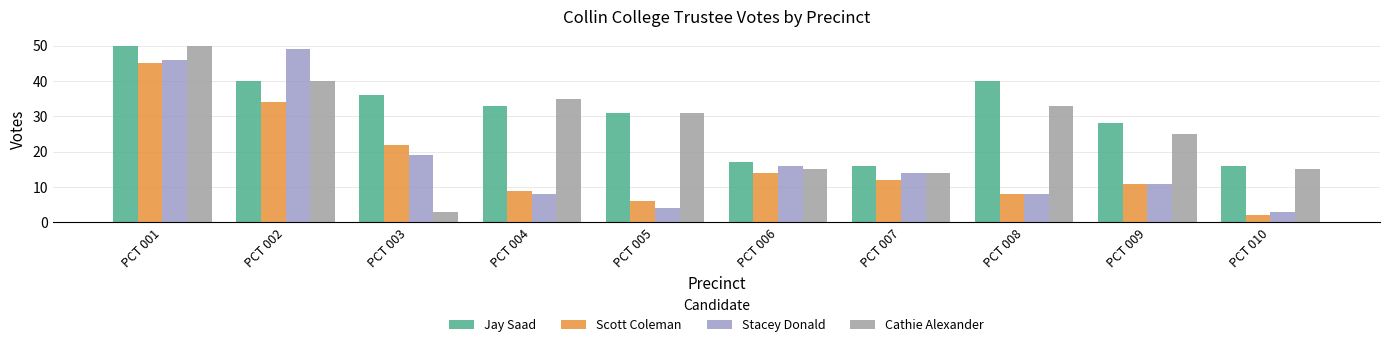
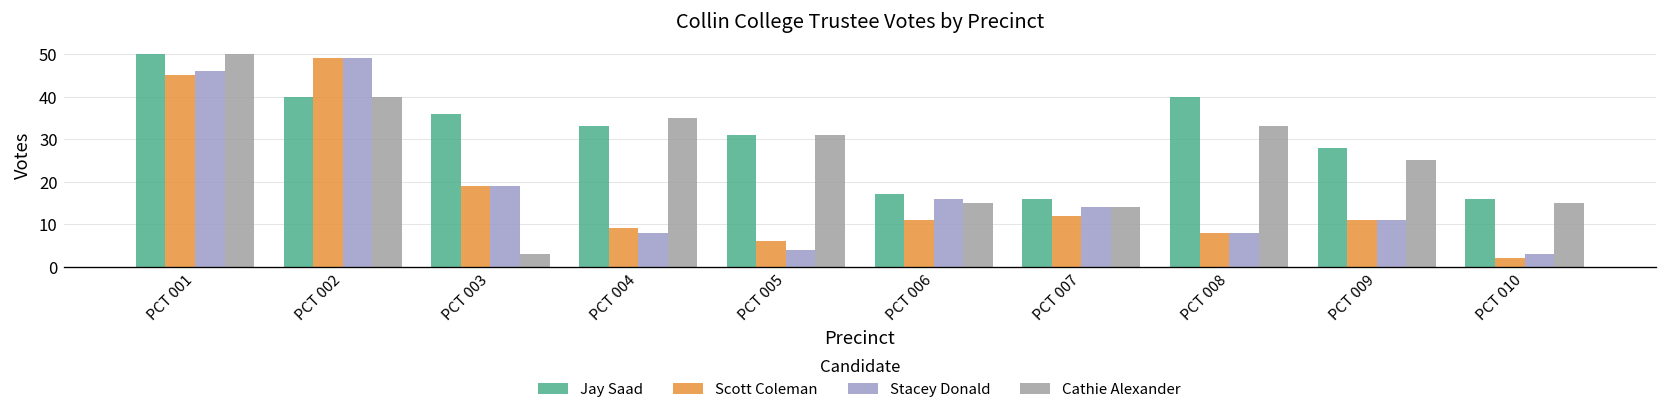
Scott Coleman, PCT 002: 34 -> 49
Scott Coleman, PCT 003: 22 -> 19
Scott Coleman, PCT 006: 14 -> 11
